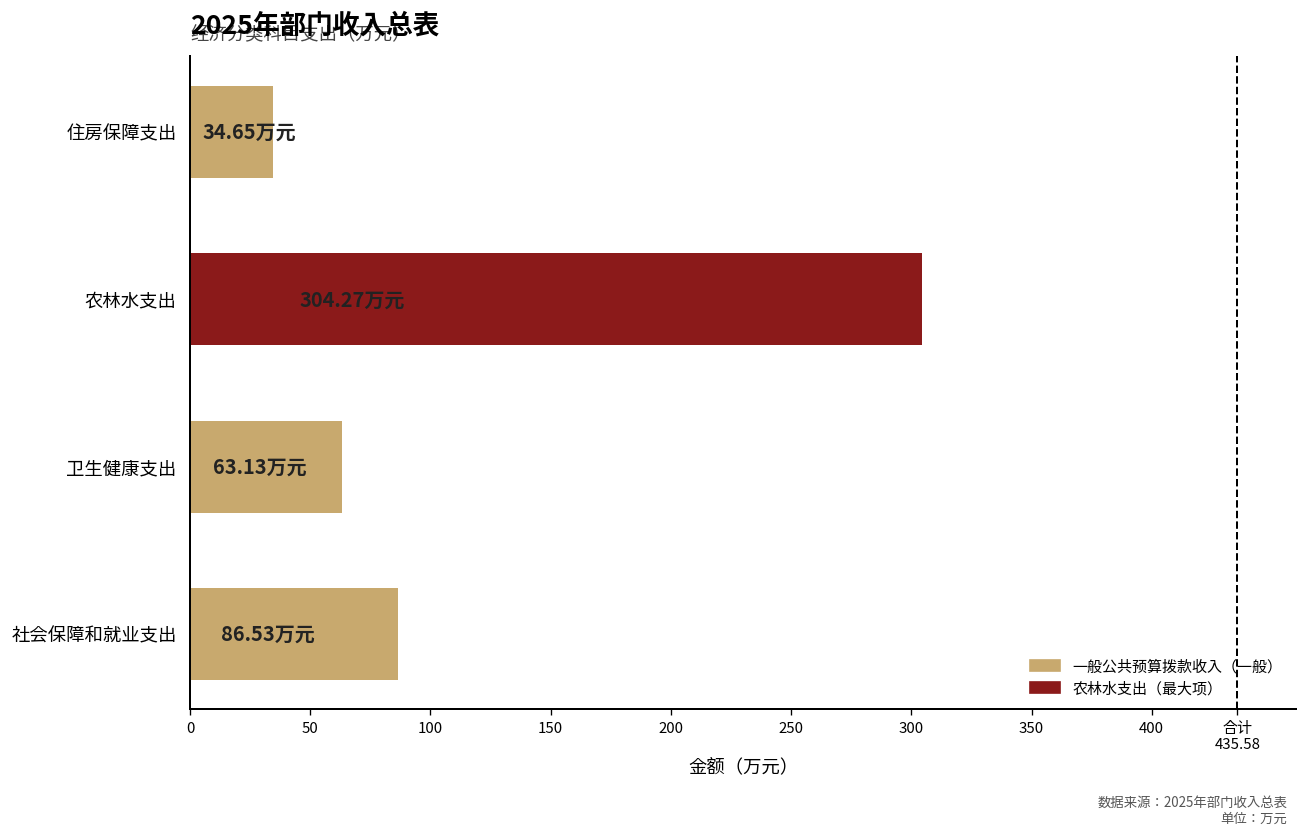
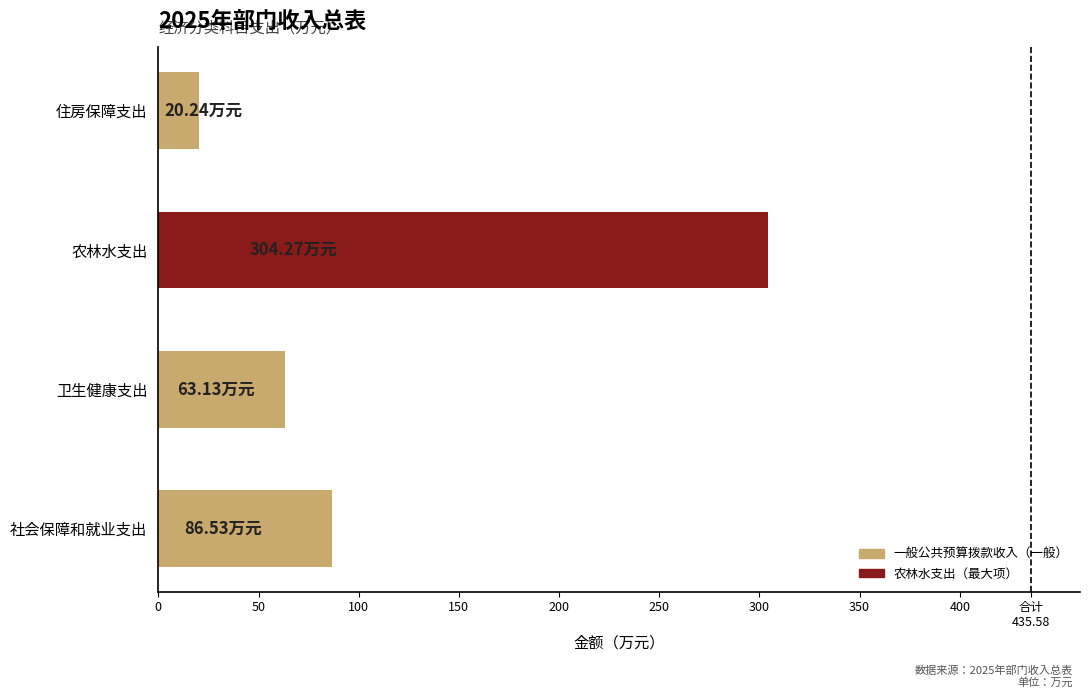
住房保障支出: 34.65 -> 20.24
